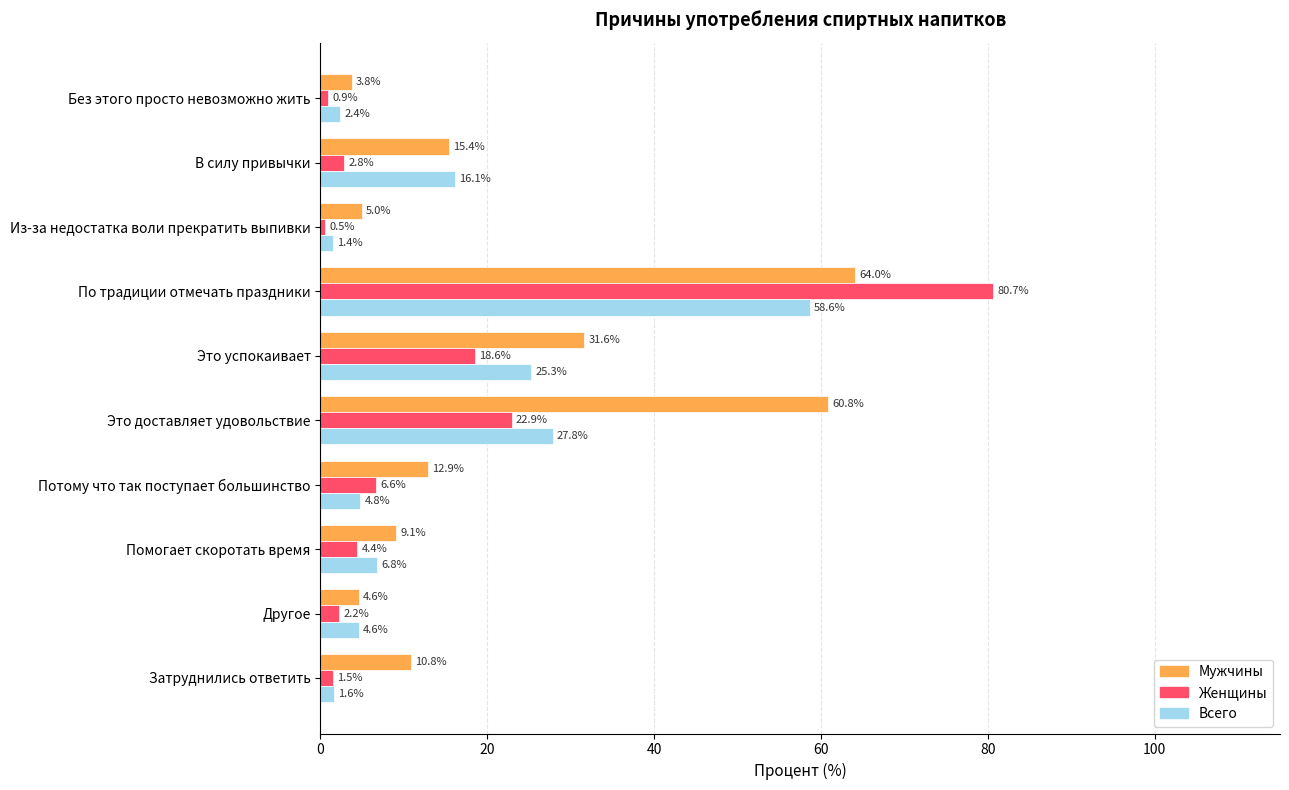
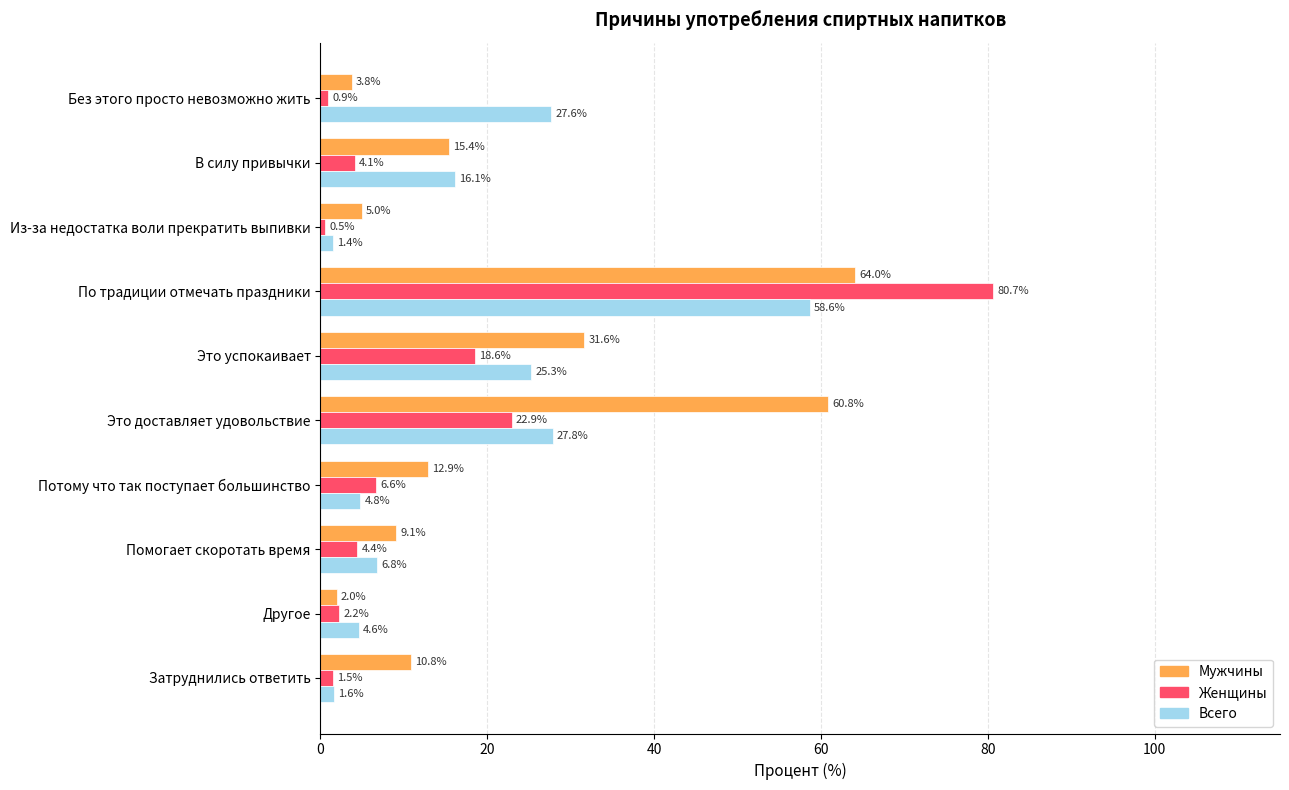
Всего, Без этого просто невозможно жить: 2.4% -> 27.6%
Женщины, В силу привычки: 2.8% -> 4.1%
Мужчины, Другое: 4.6% -> 2.0%
